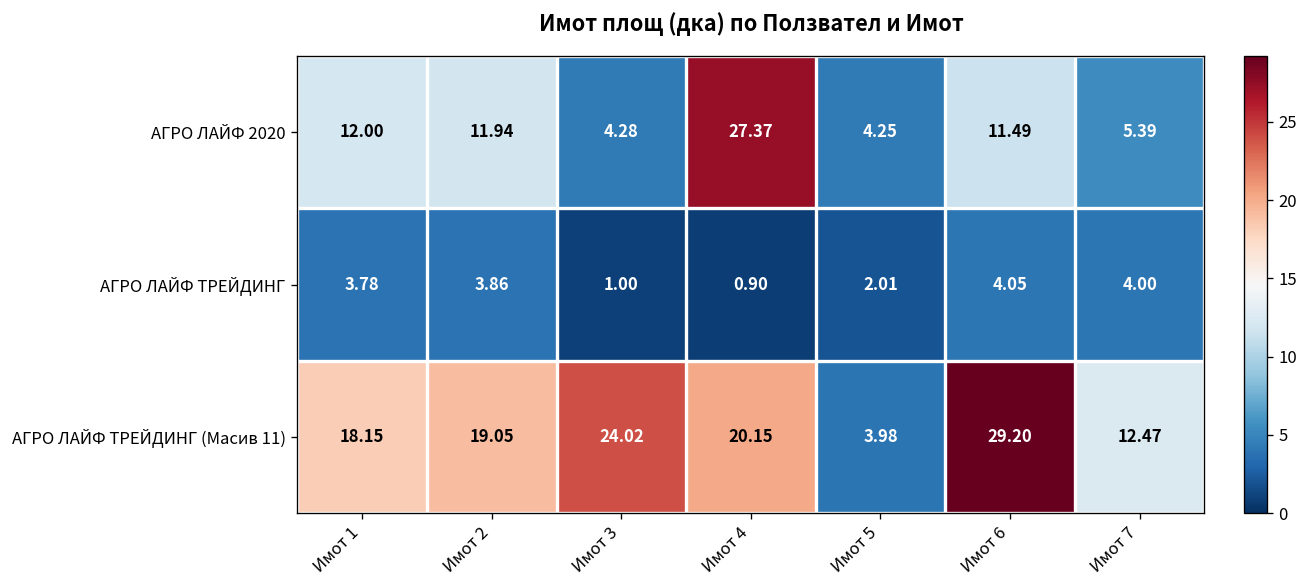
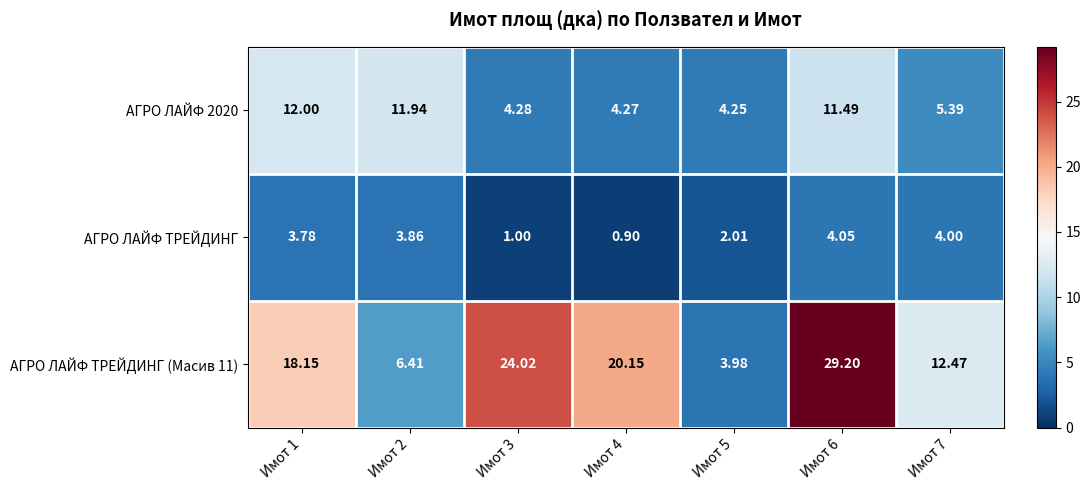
АГРО ЛАЙФ 2020, Имот 4: 27.37 -> 4.27
АГРО ЛАЙФ ТРЕЙДИНГ (Масив 11), Имот 2: 19.05 -> 6.41
